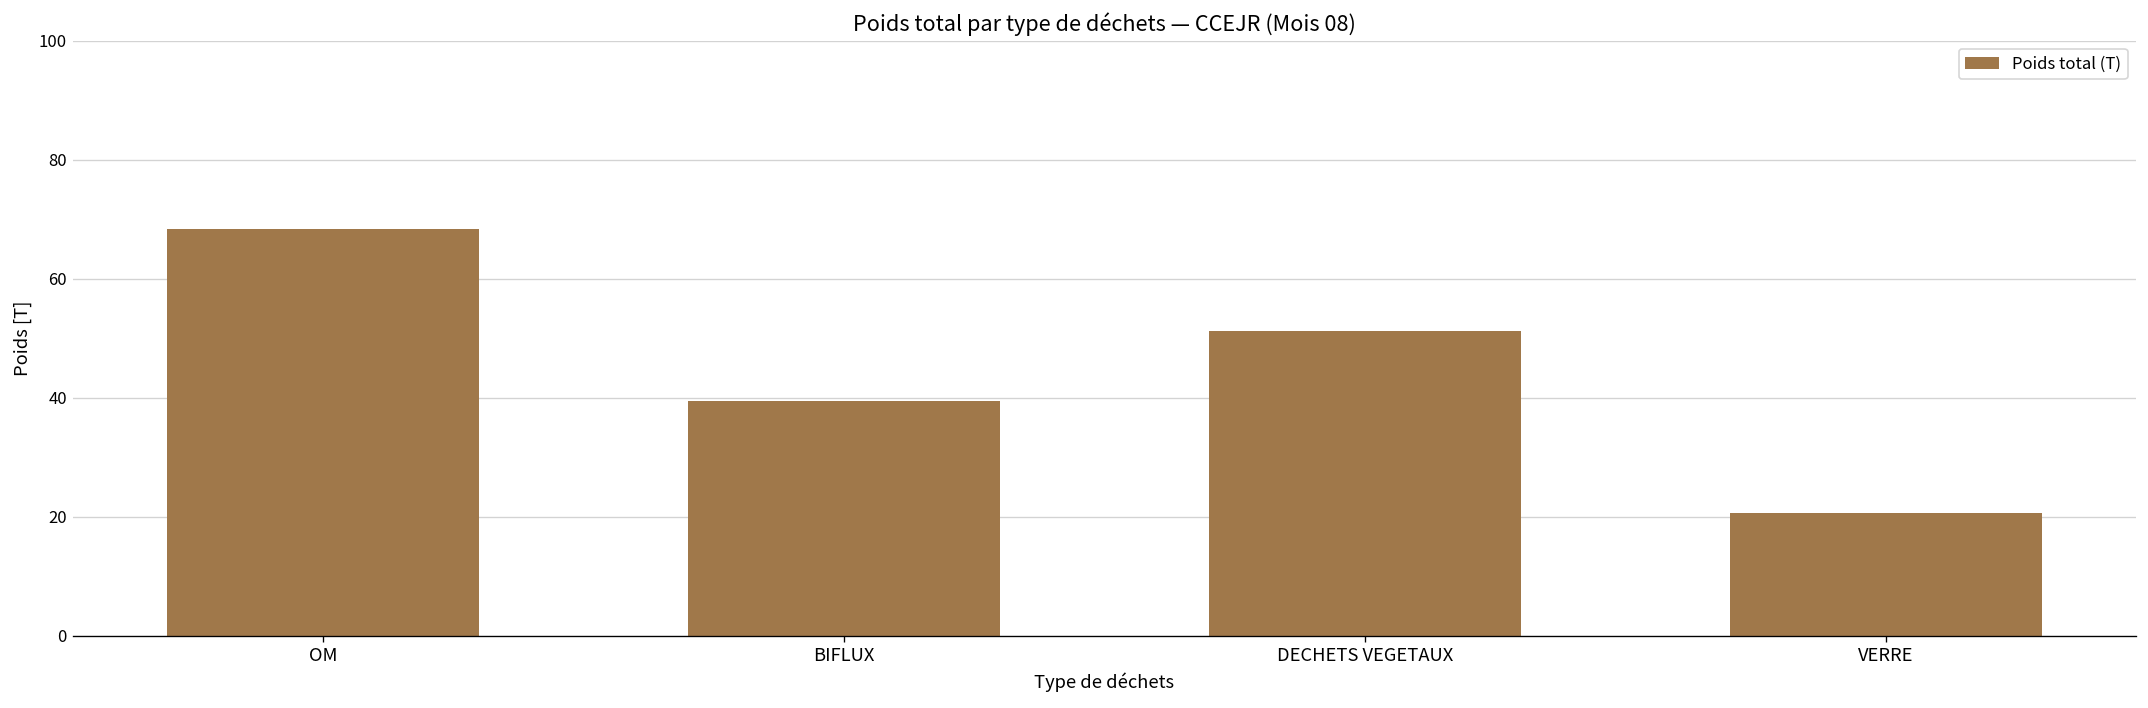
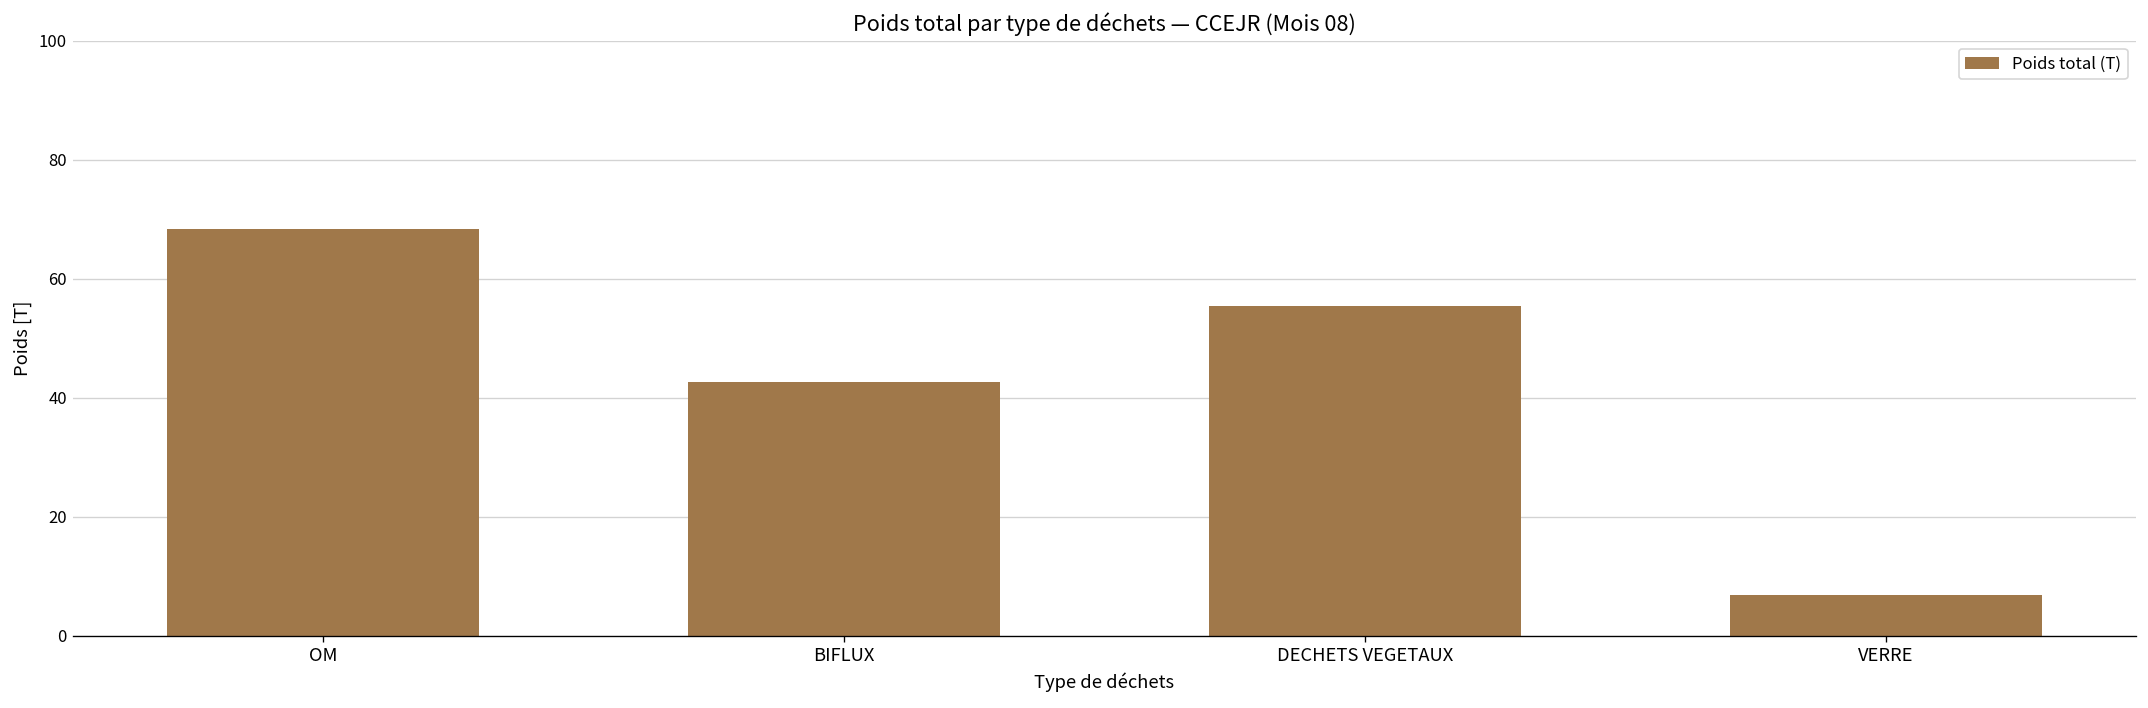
BIFLUX: 39 -> 43
DECHETS VEGETAUX: 51 -> 55
VERRE: 21 -> 7
